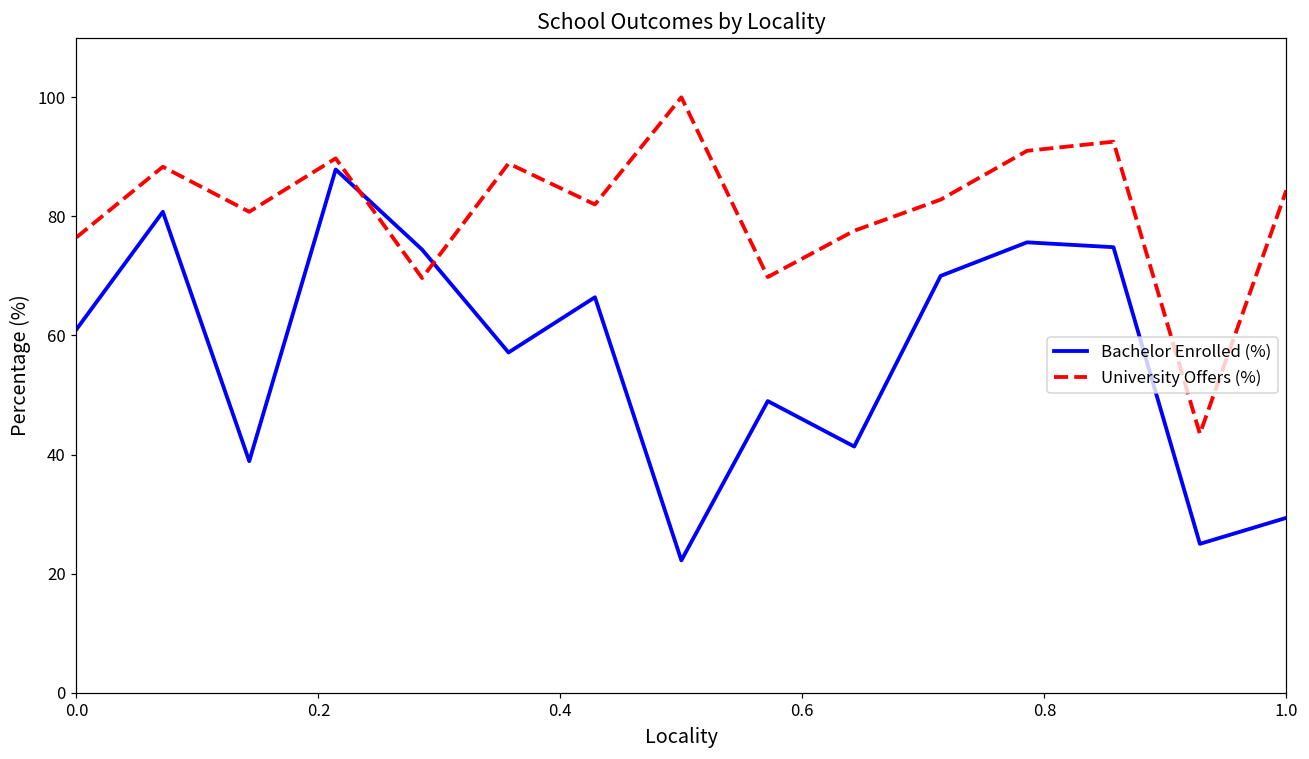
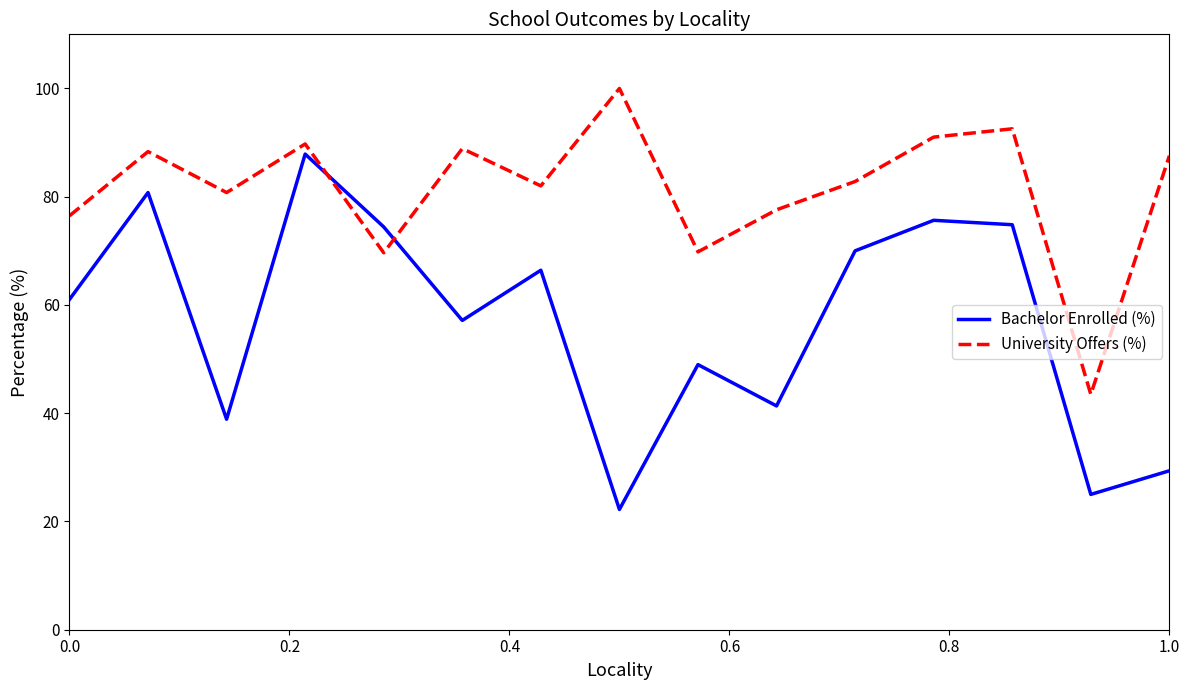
University Offers (%), 1.0: 84 -> 88
